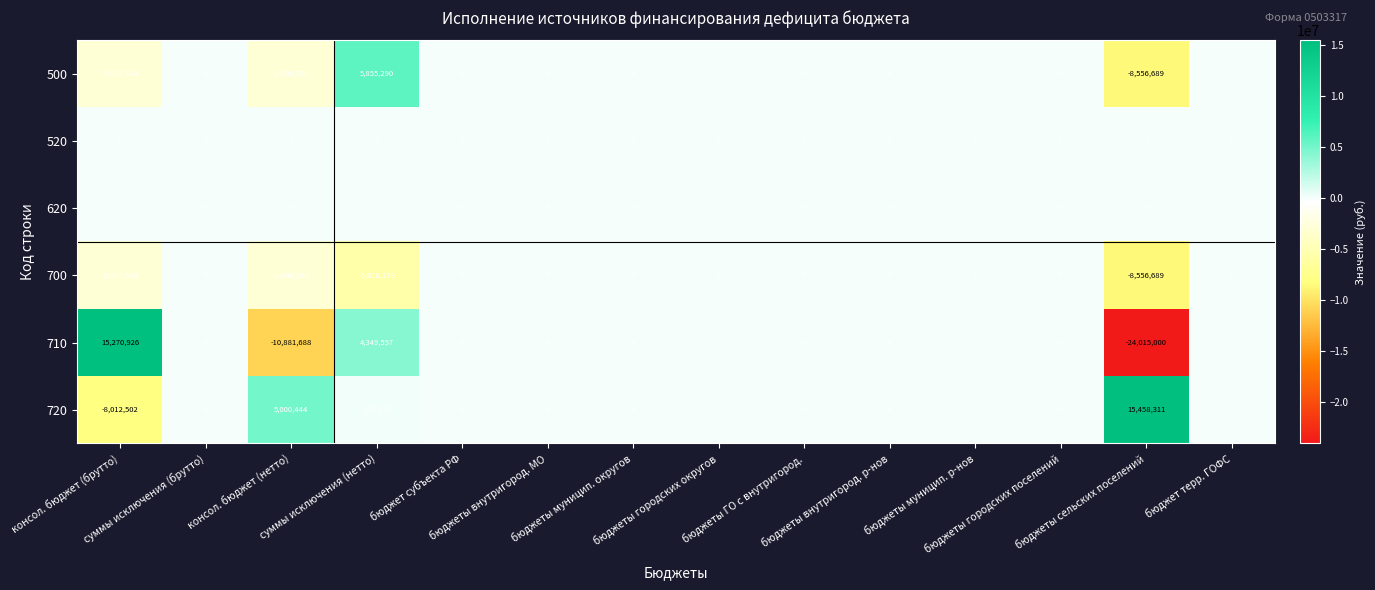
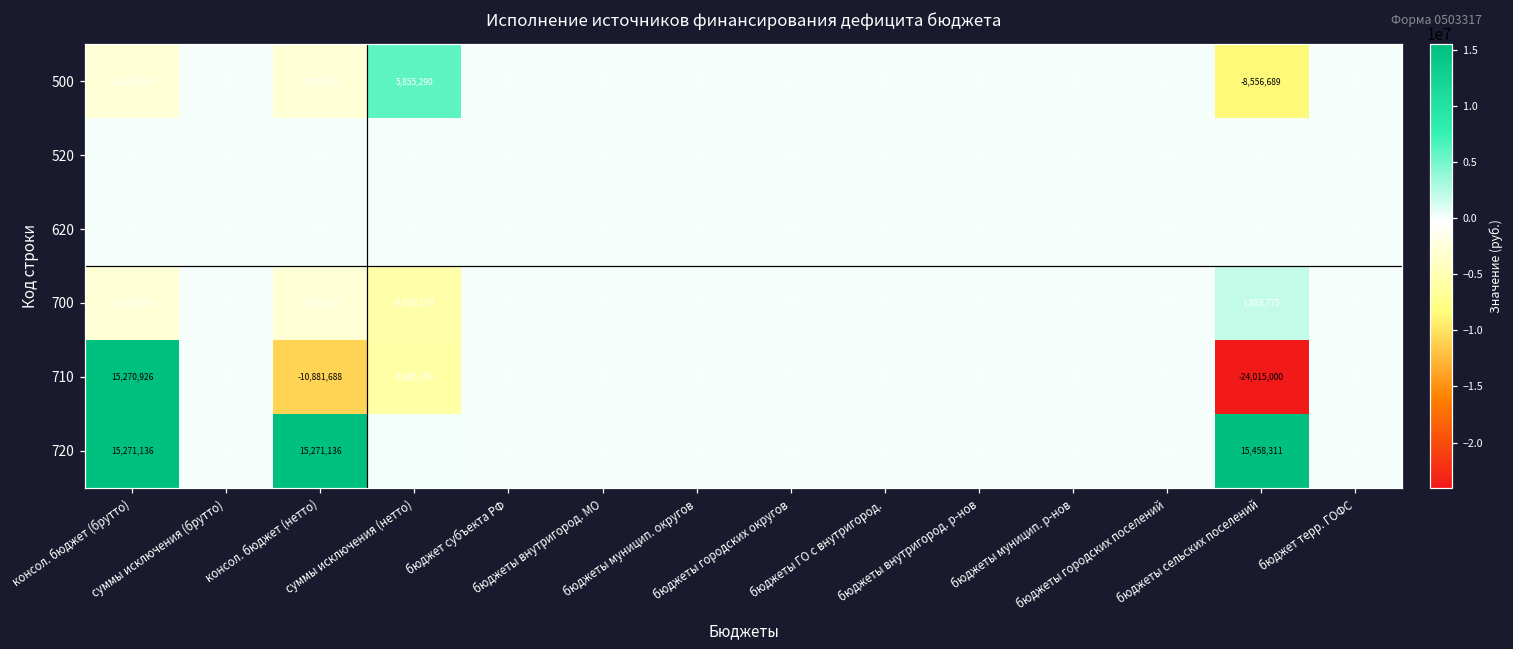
700, бюджеты сельских поселений: -8,556,689 -> 1,983,775
710, суммы исключения (нетто): 4,349,557 -> -5,805,354
720, консол. бюджет (брутто): -8,012,502 -> 15,271,136
720, консол. бюджет (нетто): 5,000,444 -> 15,271,136
